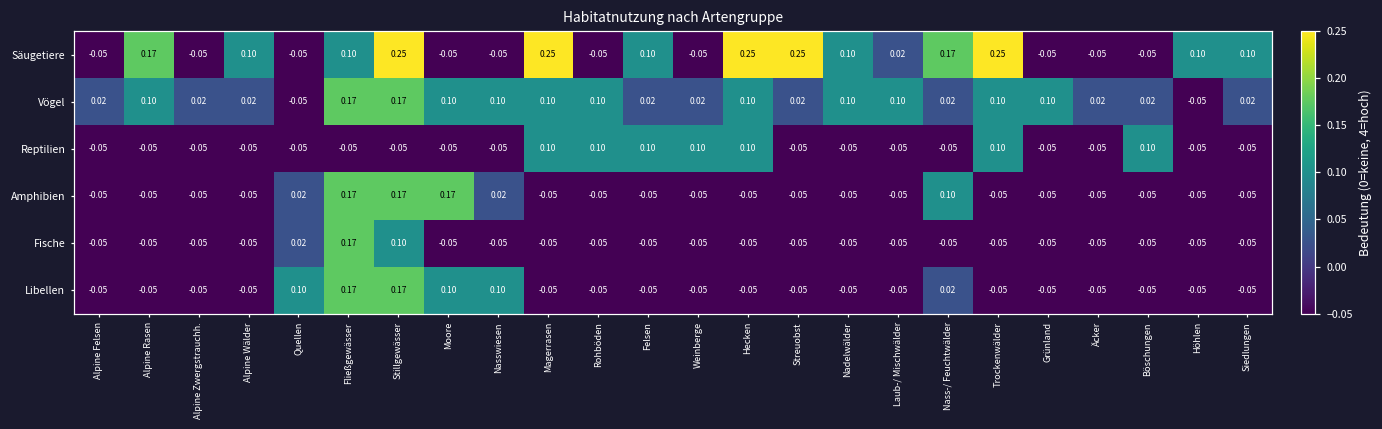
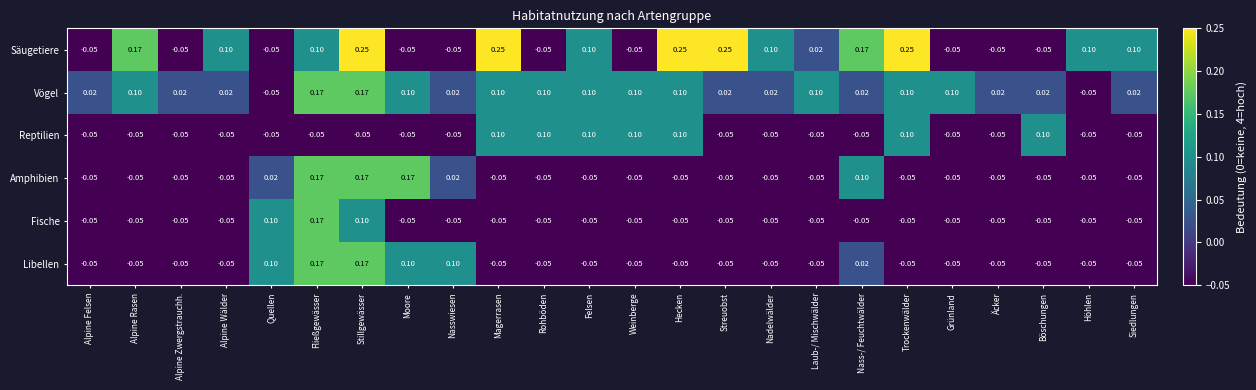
Vögel, Nasswiesen: 0.10 -> 0.02
Vögel, Felsen: 0.02 -> 0.10
Vögel, Weinberge: 0.02 -> 0.10
Vögel, Nadelwälder: 0.10 -> 0.02
Fische, Quellen: 0.02 -> 0.10
